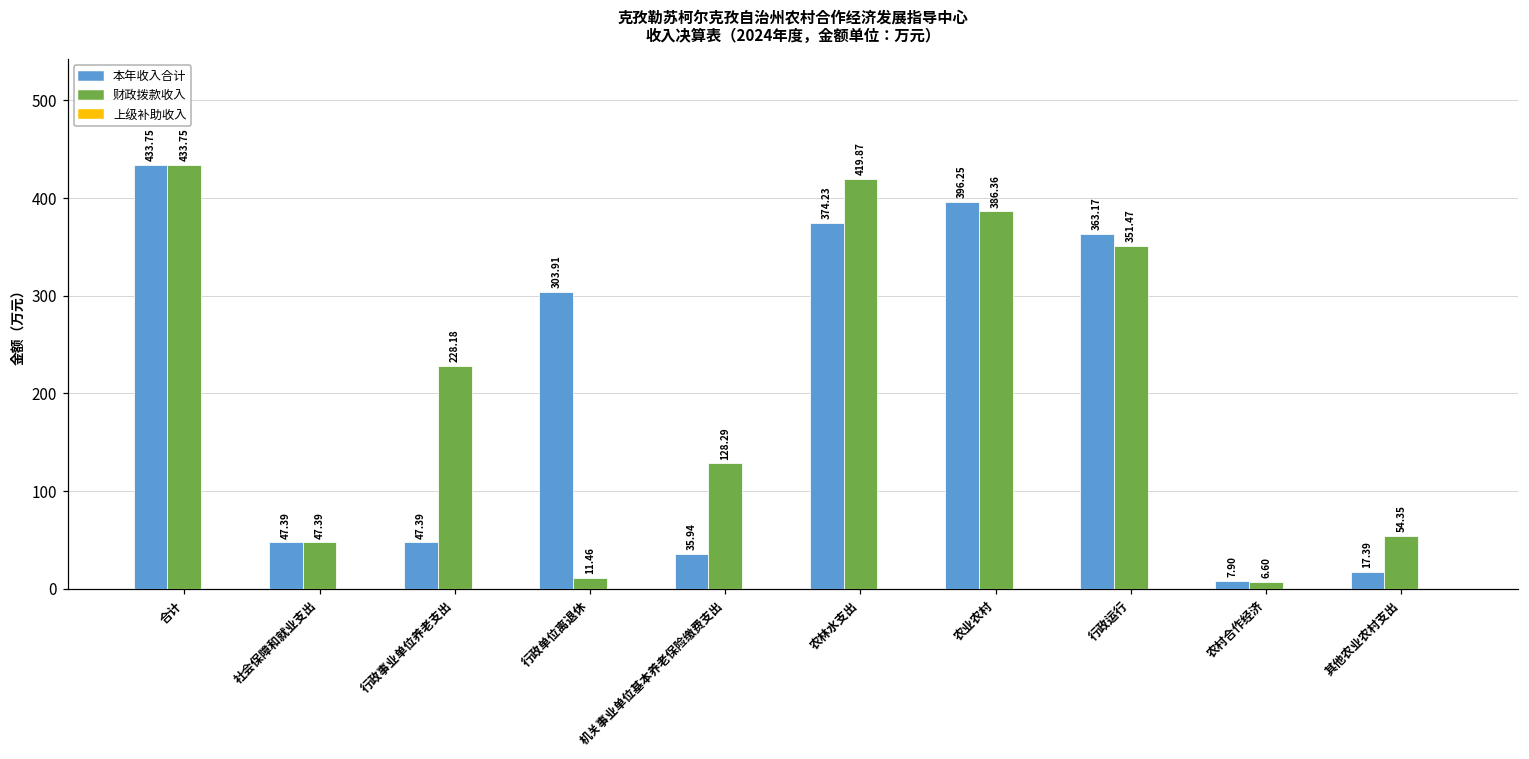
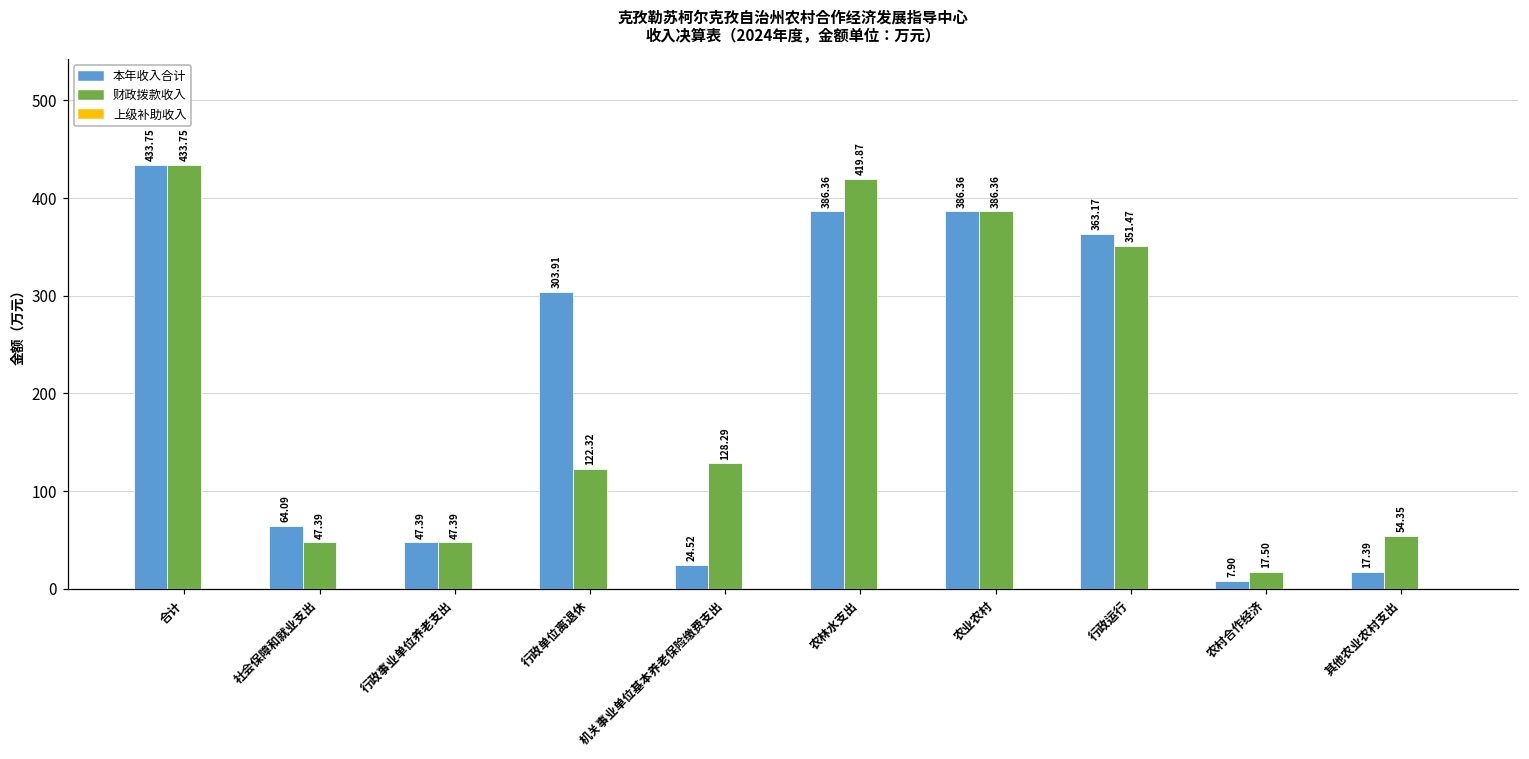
本年收入合计, 社会保障和就业支出: 47.39 -> 64.09
财政拨款收入, 行政事业单位养老支出: 228.18 -> 47.39
财政拨款收入, 行政单位离退休: 11.46 -> 122.32
本年收入合计, 机关事业单位基本养老保险缴费支出: 35.94 -> 24.52
本年收入合计, 农林水支出: 374.23 -> 386.36
本年收入合计, 农业农村: 396.25 -> 386.36
财政拨款收入, 农村合作经济: 6.60 -> 17.50
